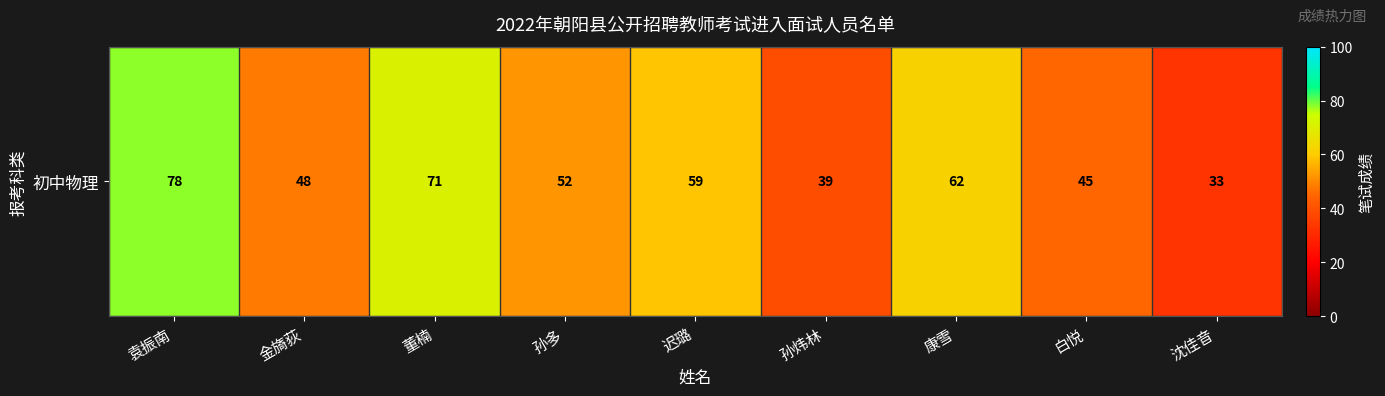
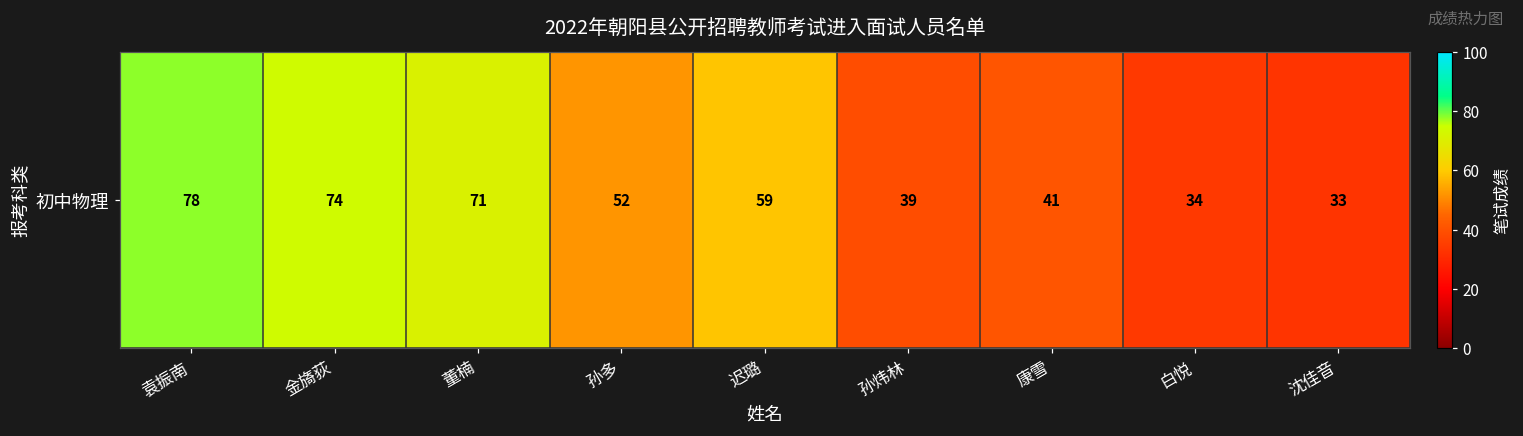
初中物理, 金旖荻: 48 -> 74
初中物理, 康雪: 62 -> 41
初中物理, 白悦: 45 -> 34
